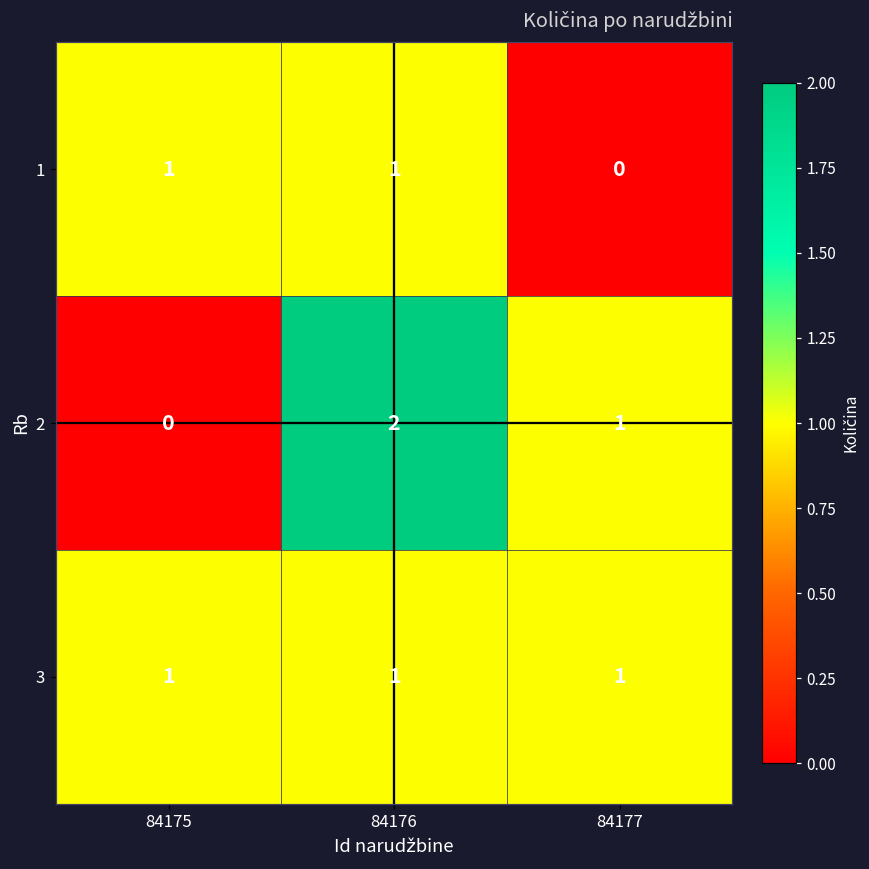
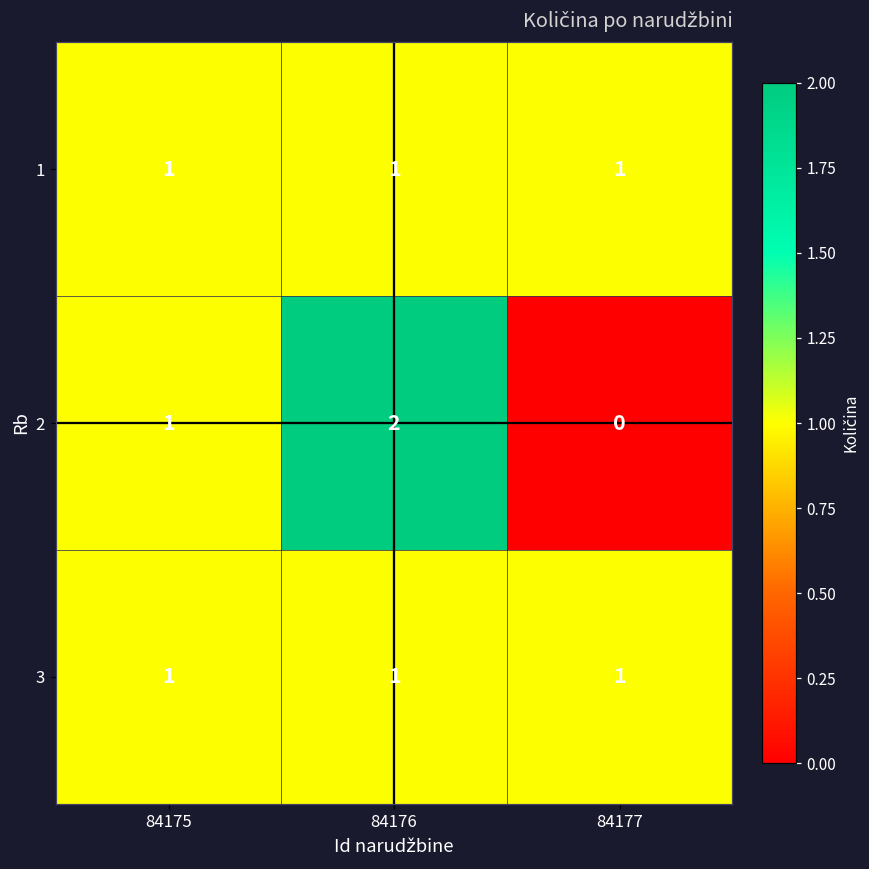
1, 84177: 0 -> 1
2, 84175: 0 -> 1
2, 84177: 1 -> 0
